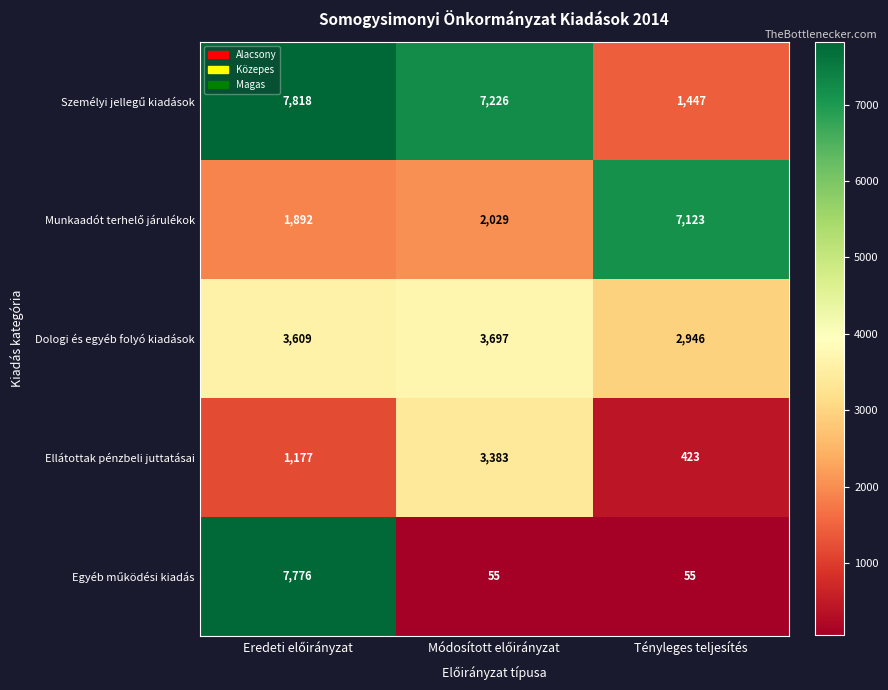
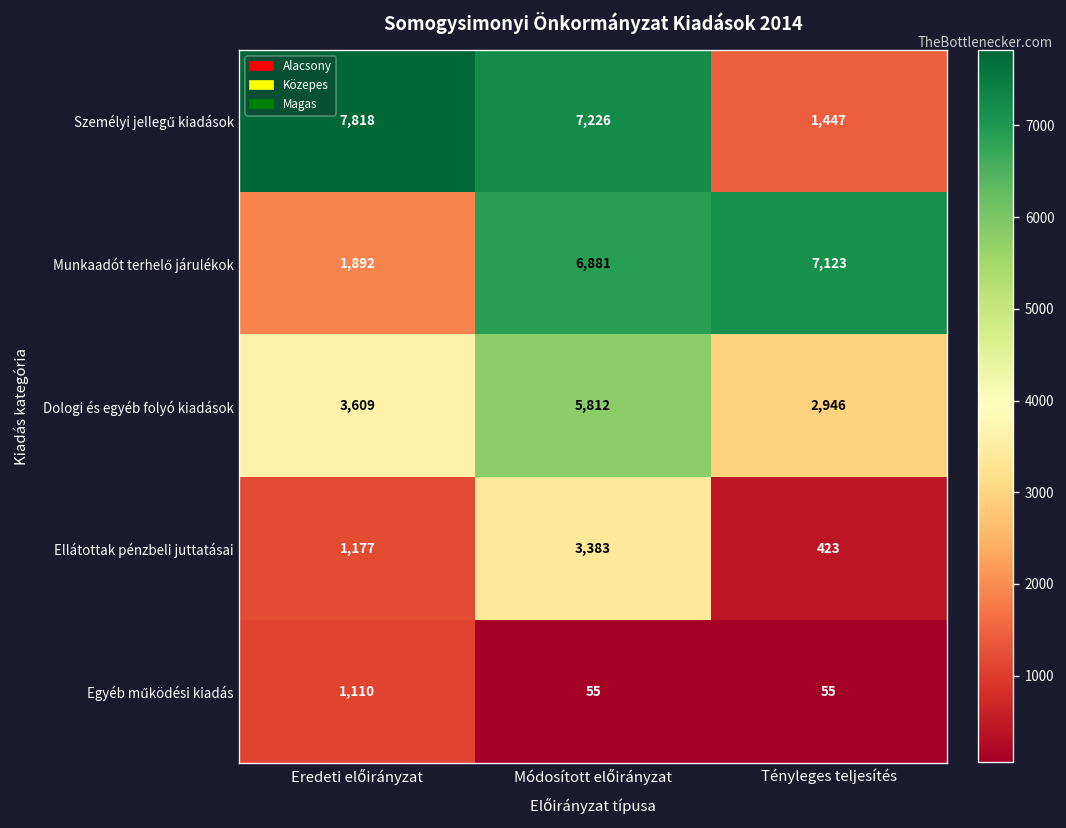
Munkaadót terhelő járulékok, Módosított előirányzat: 2,029 -> 6,881
Dologi és egyéb folyó kiadások, Módosított előirányzat: 3,697 -> 5,812
Egyéb működési kiadás, Eredeti előirányzat: 7,776 -> 1,110
